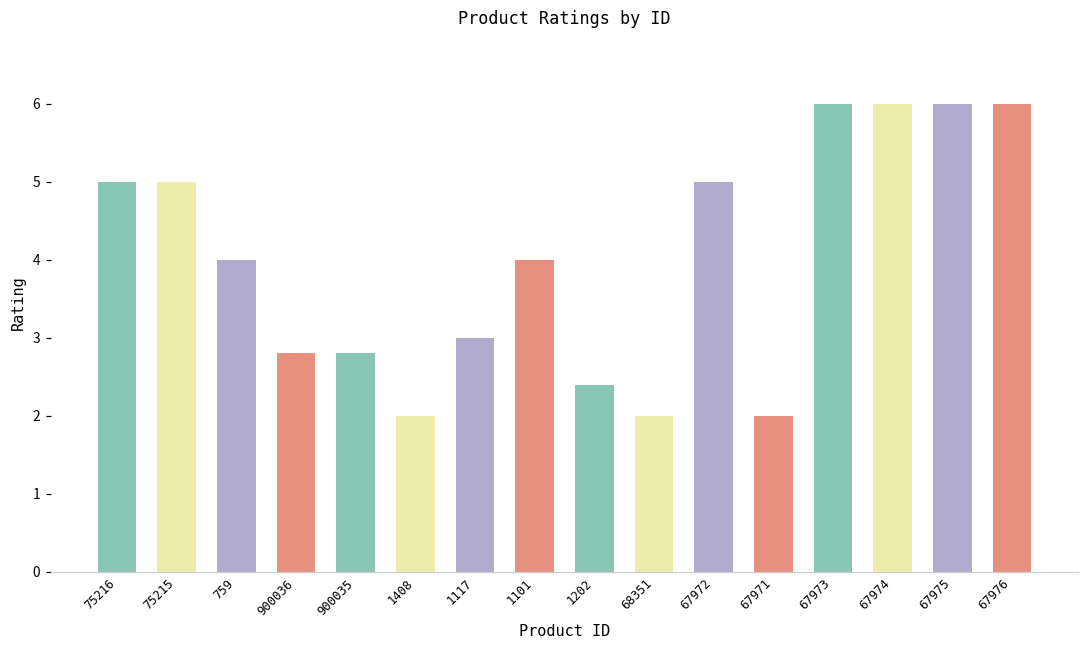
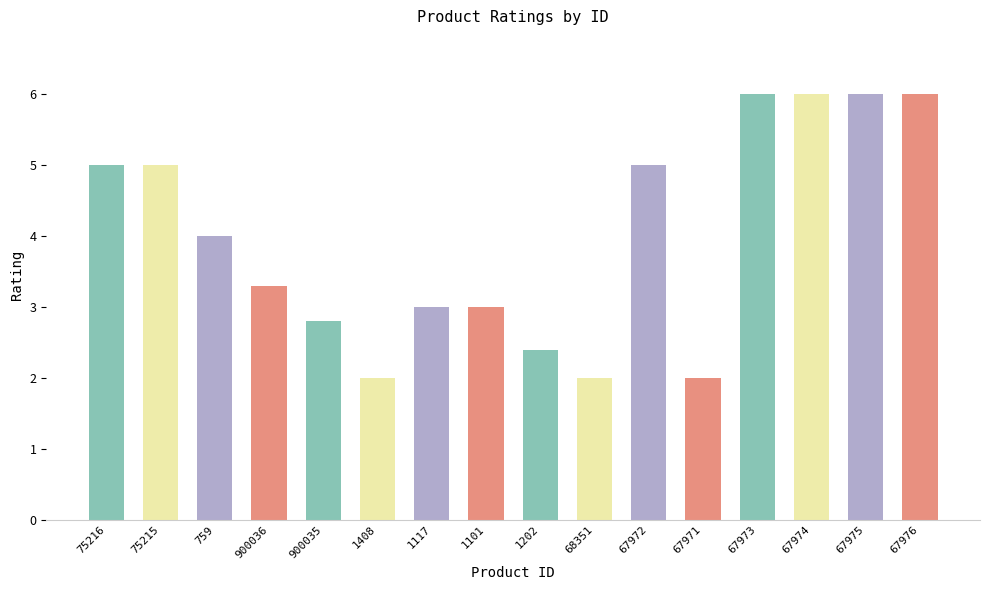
900036: 2.8 -> 3.3
1101: 4 -> 3
